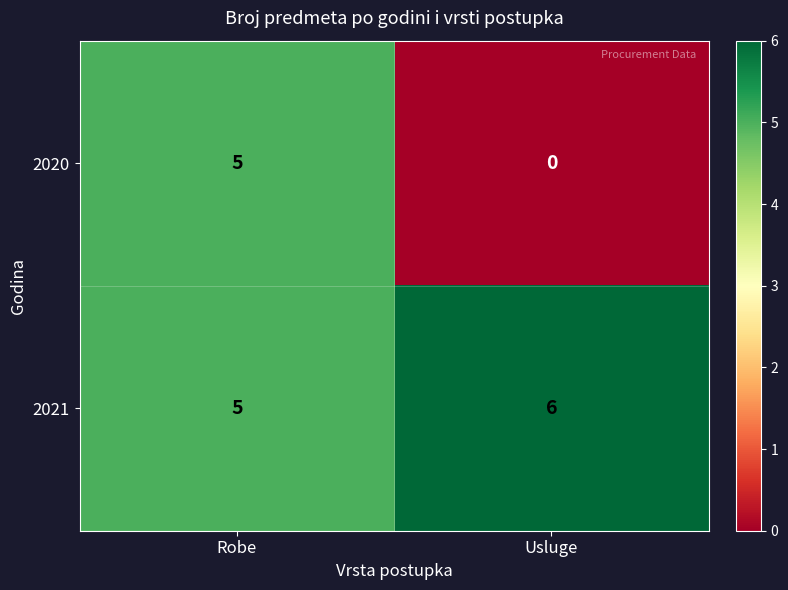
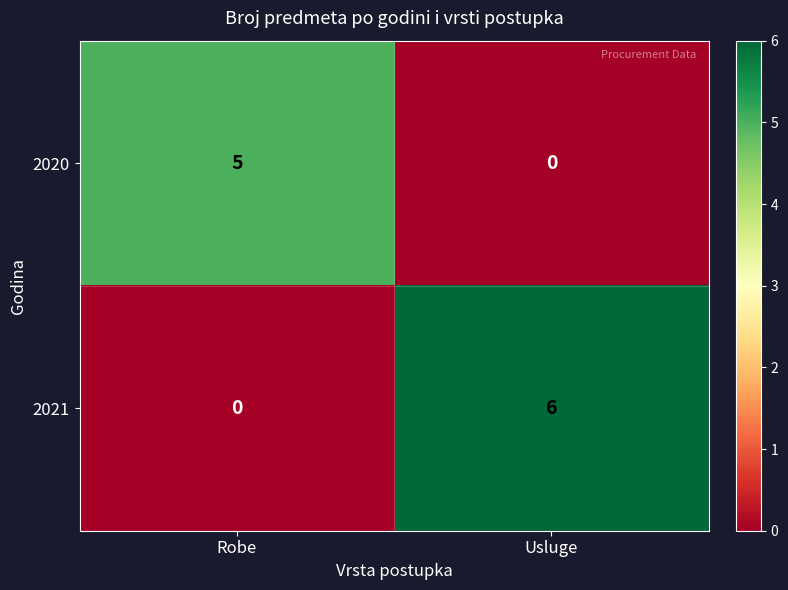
2021, Robe: 5 -> 0
